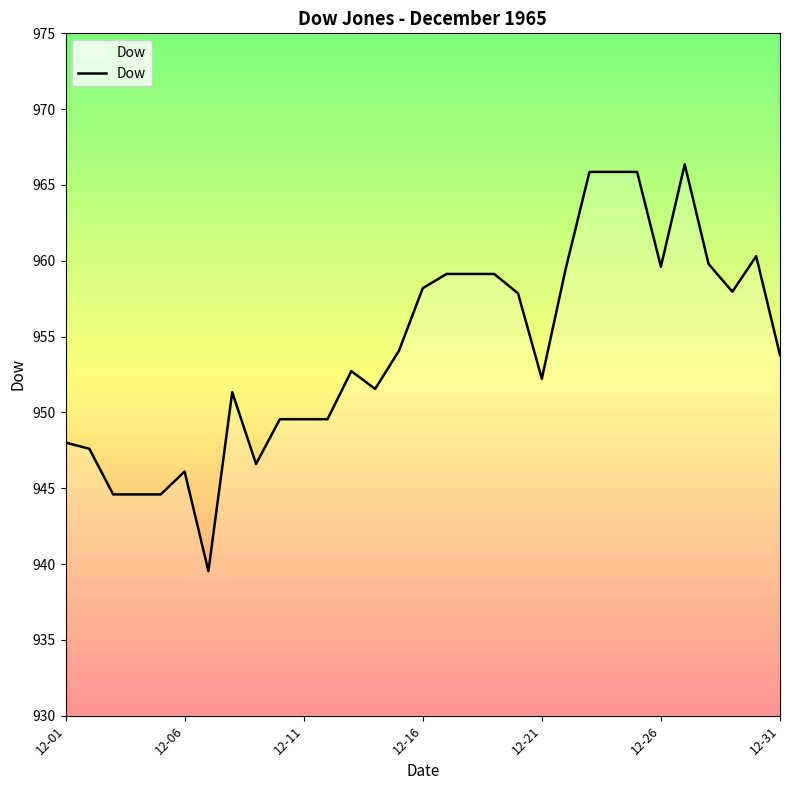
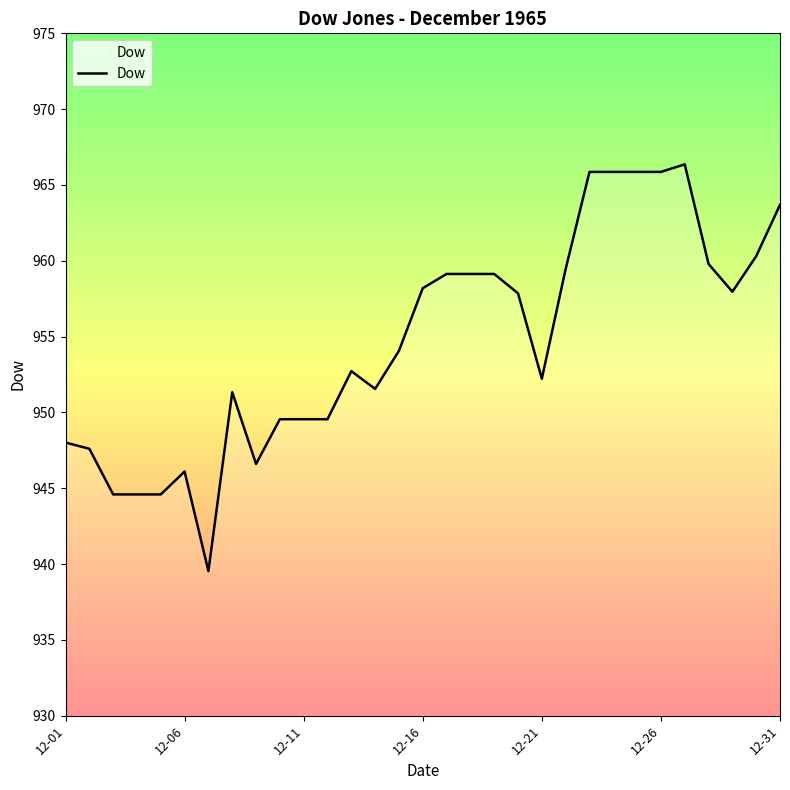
12-26: 959.6 -> 965.9
12-31: 953.8 -> 963.7
